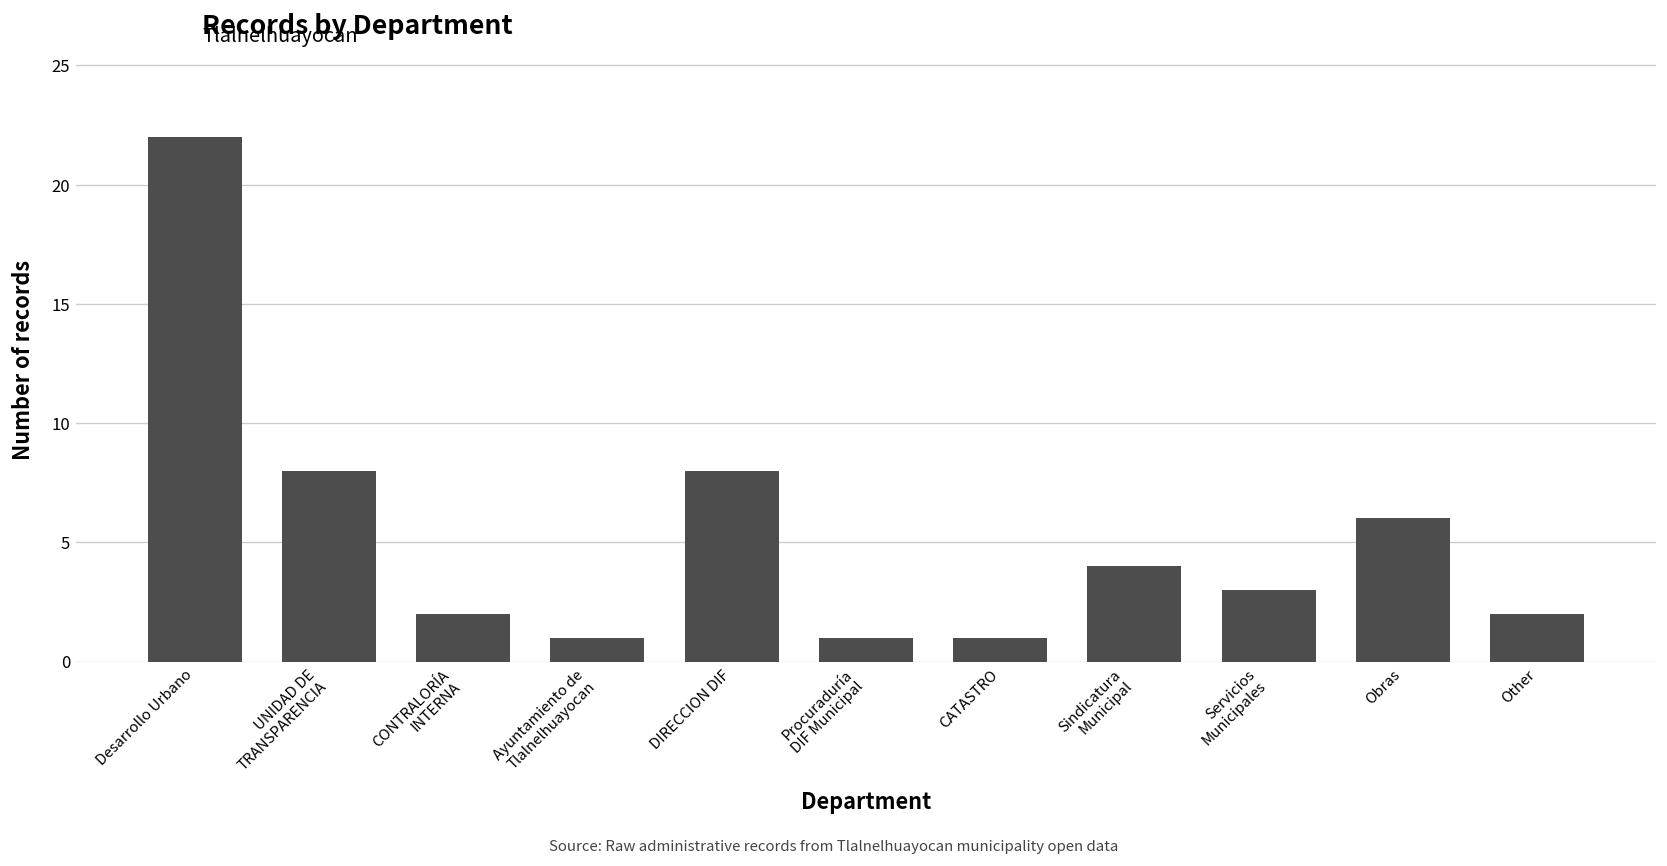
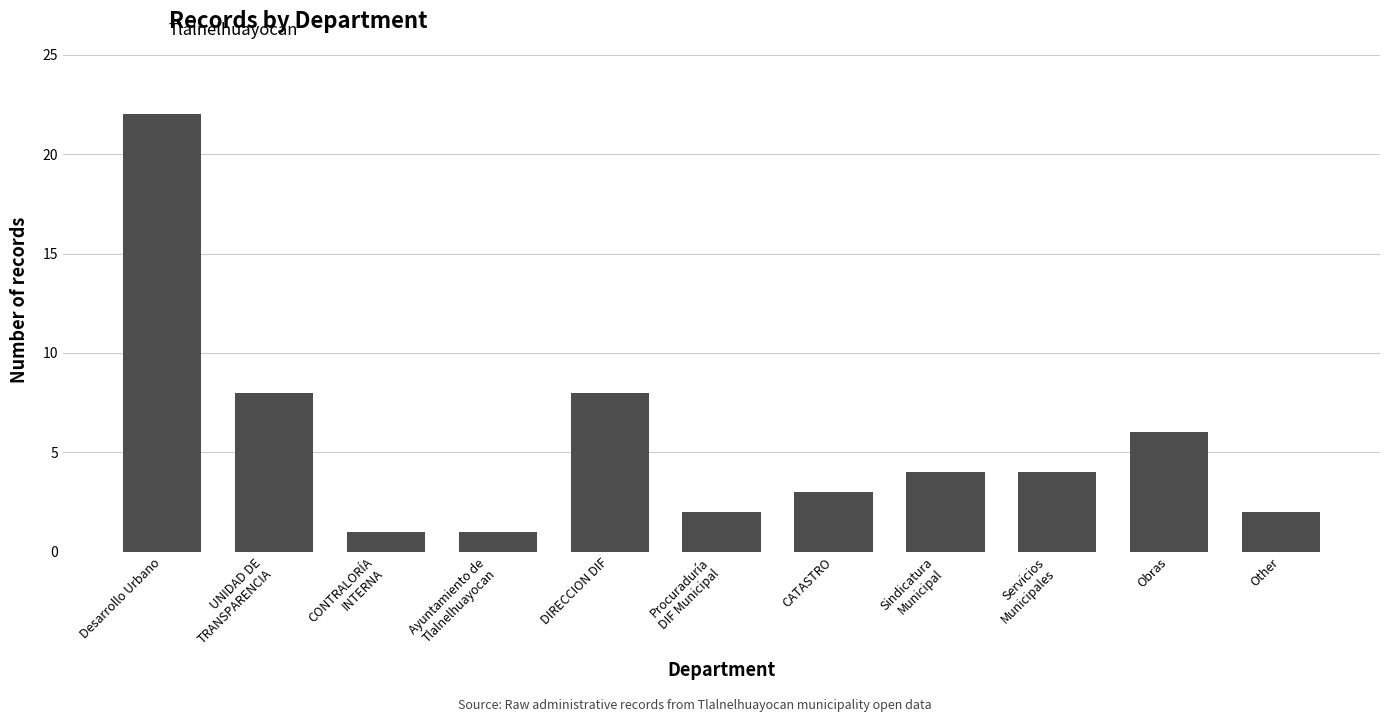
CONTRALORÍA INTERNA: 2 -> 1
Procuraduría DIF Municipal: 1 -> 2
CATASTRO: 1 -> 3
Servicios Municipales: 3 -> 4
